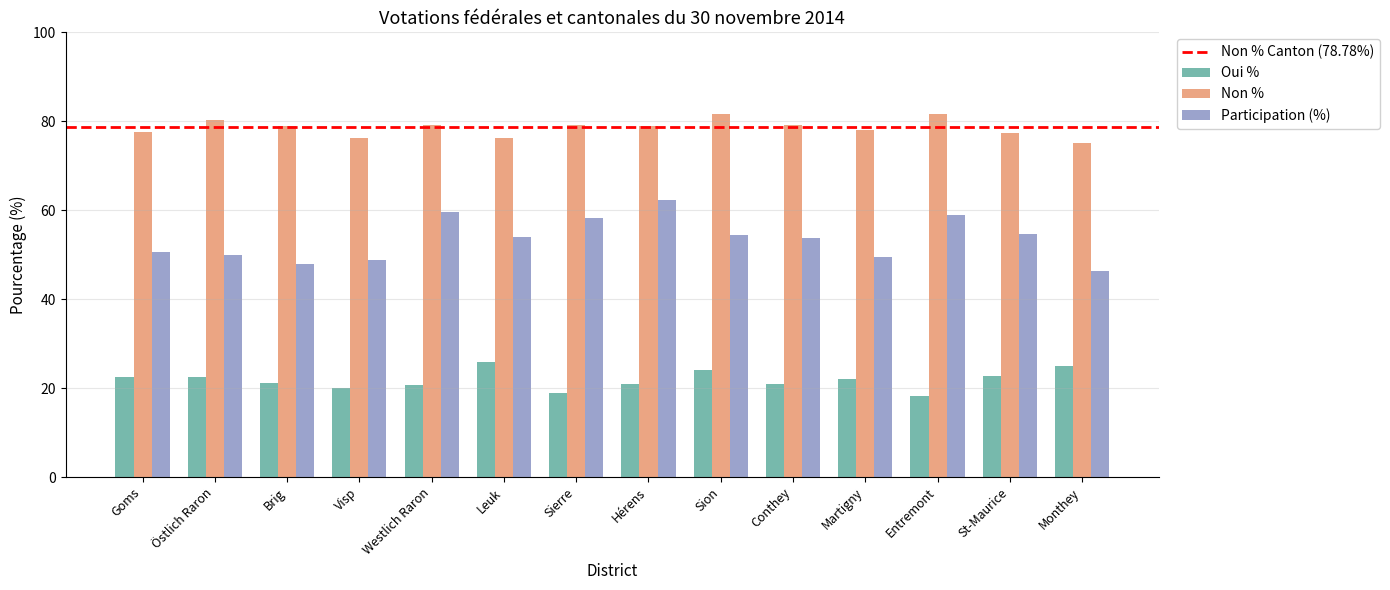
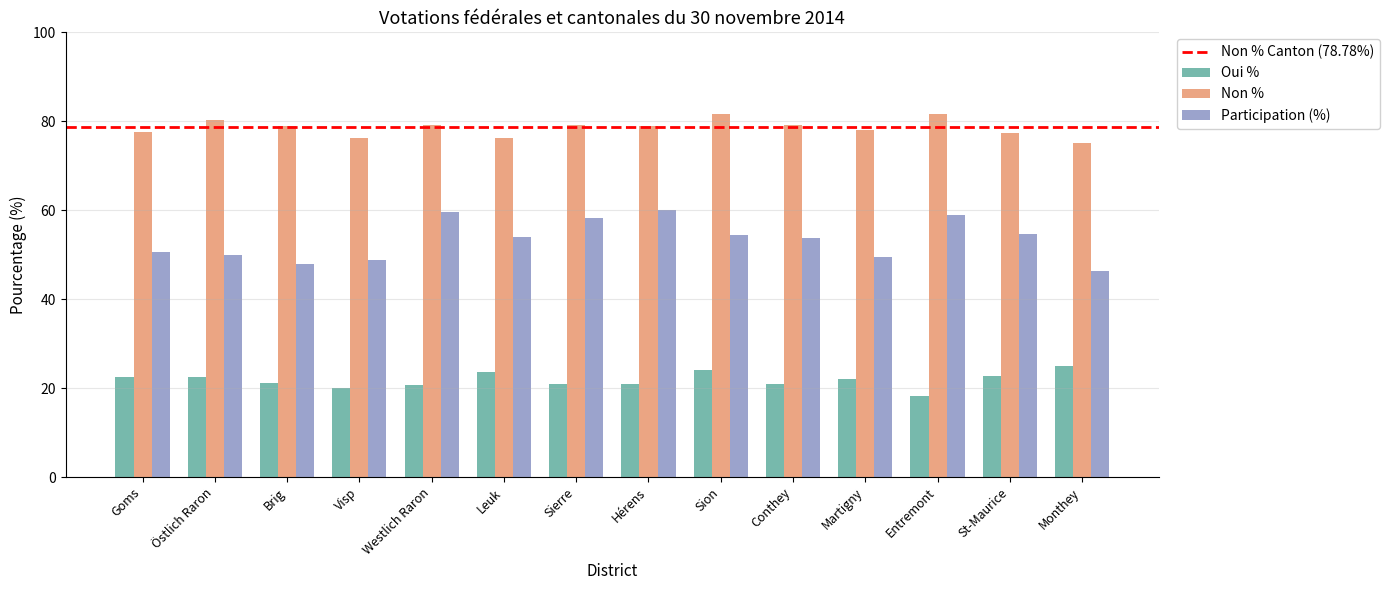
Oui %, Leuk: 26 -> 24
Oui %, Sierre: 19 -> 21
Participation (%), Hérens: 62 -> 60
